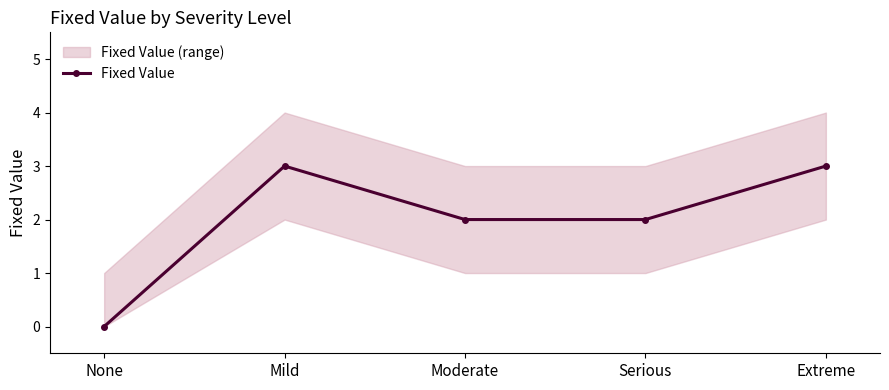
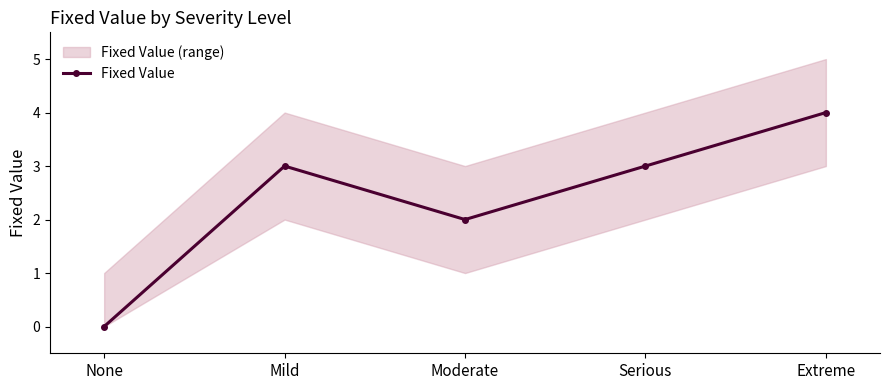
Fixed Value, Serious: 2 -> 3
Fixed Value, Extreme: 3 -> 4
